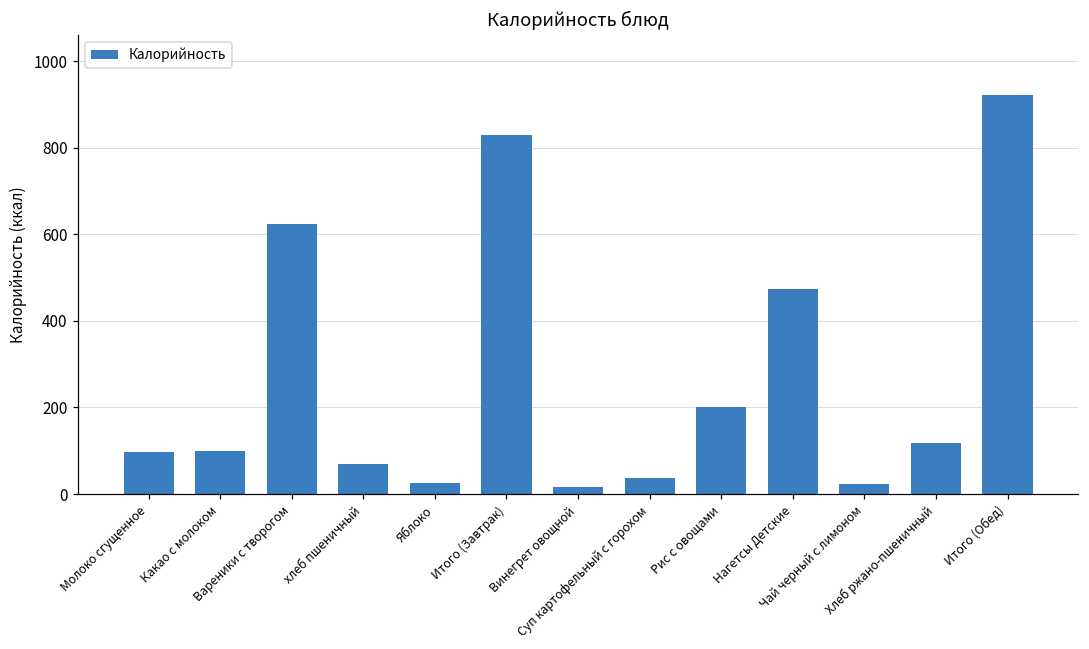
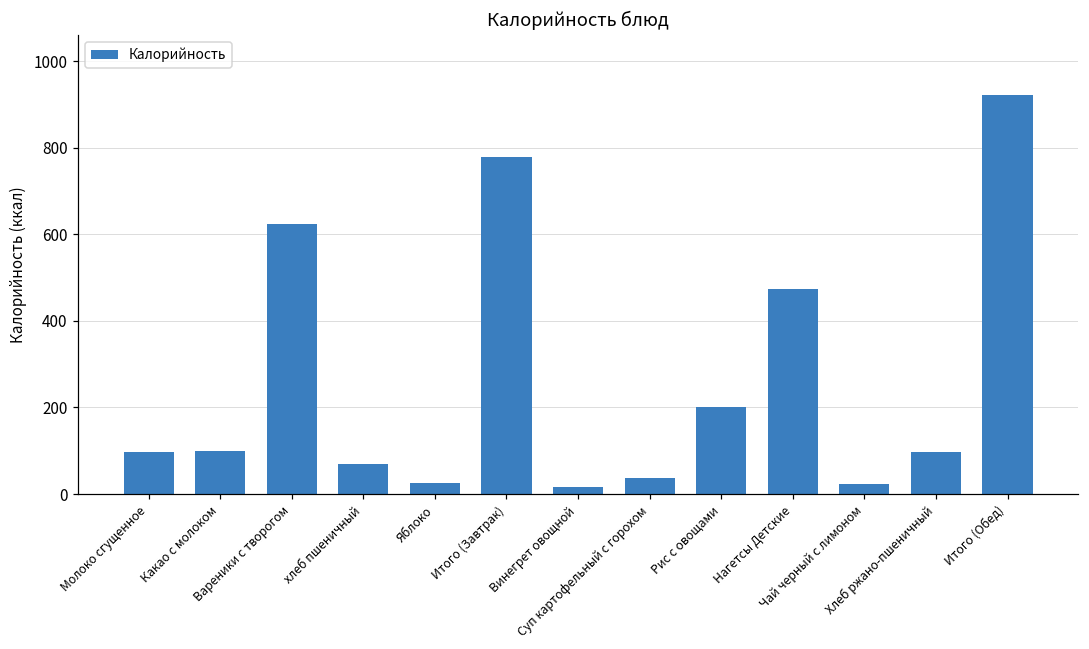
Итого (Завтрак): 830 -> 780
Хлеб ржано-пшеничный: 120 -> 100
